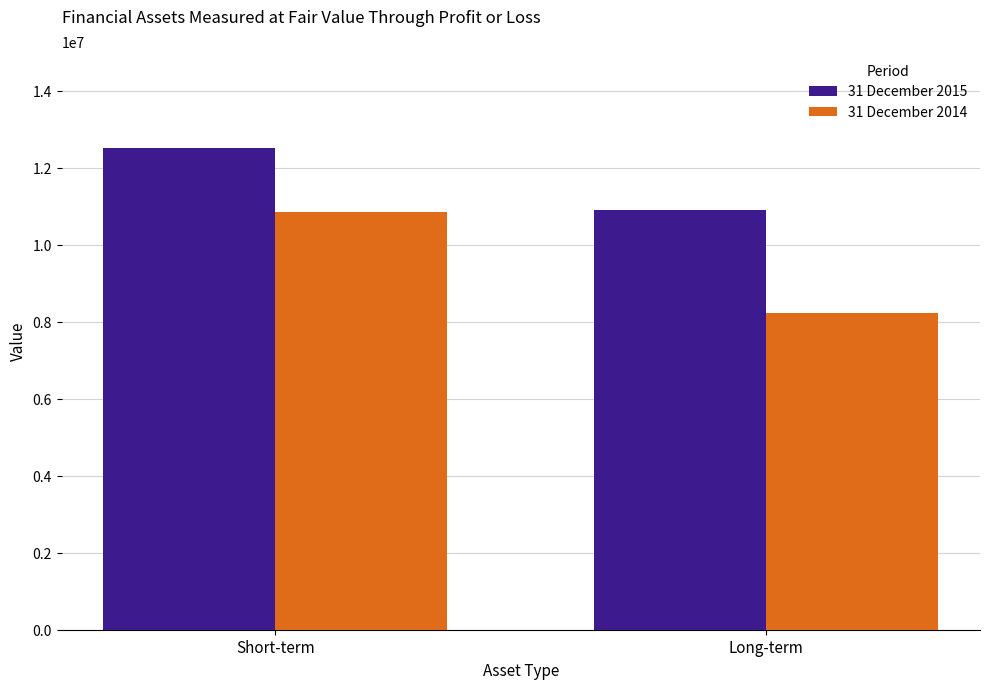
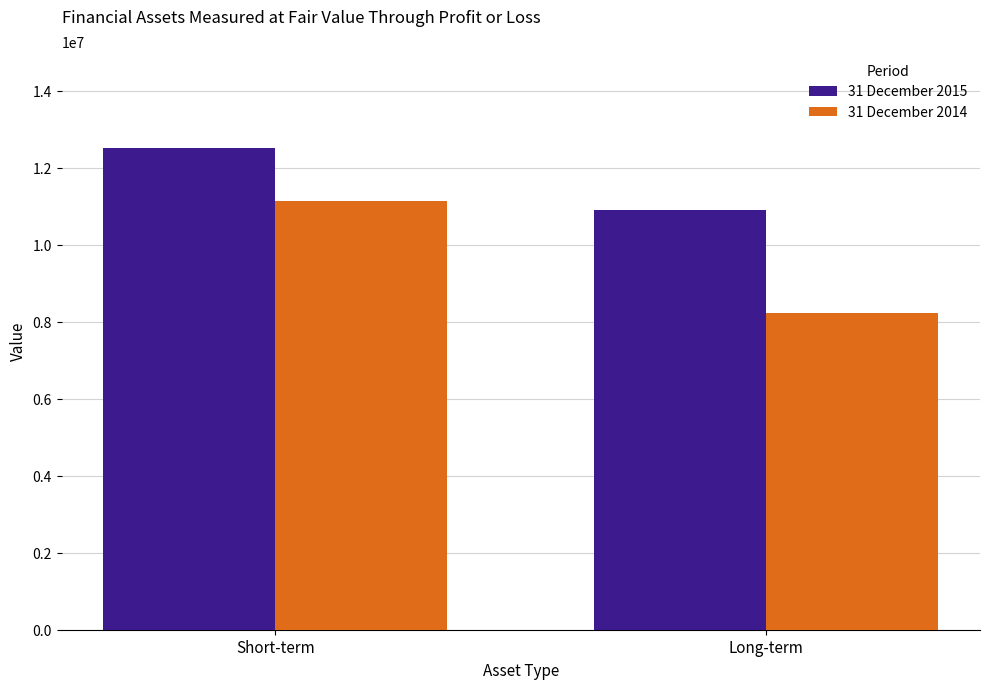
31 December 2014, Short-term: 10900000 -> 11100000
